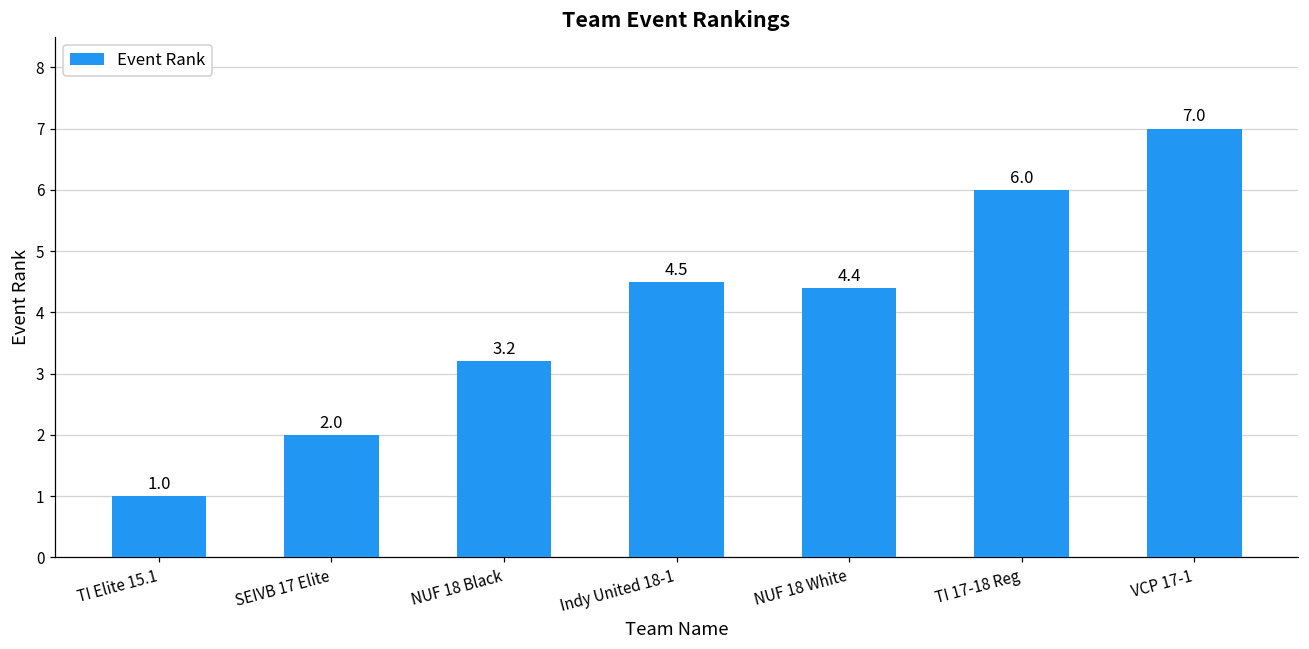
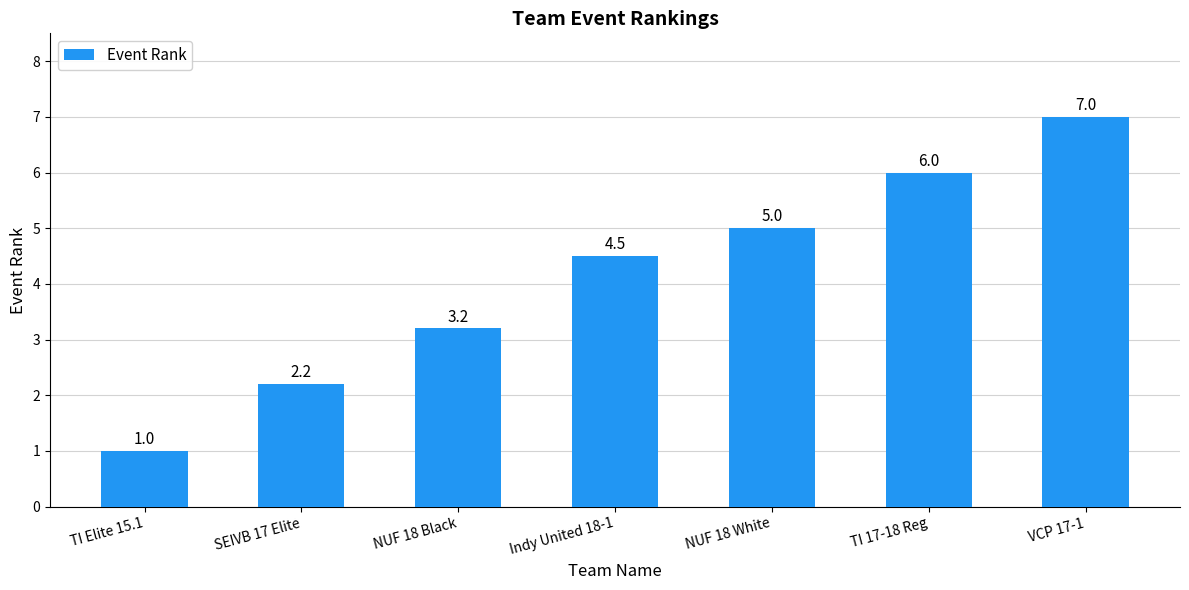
SEIVB 17 Elite: 2.0 -> 2.2
NUF 18 White: 4.4 -> 5.0
